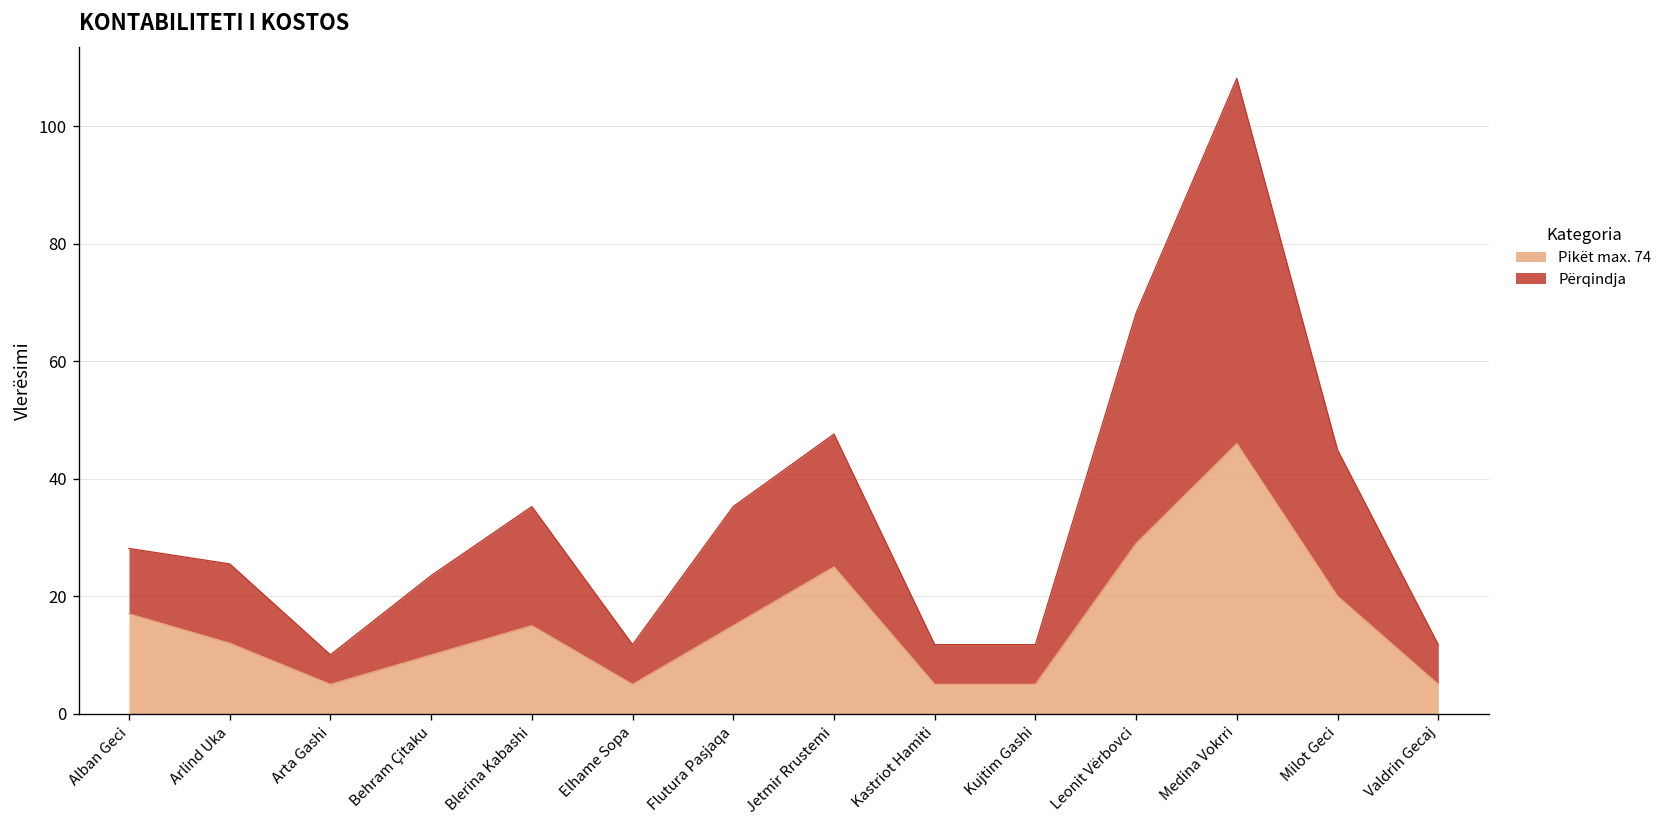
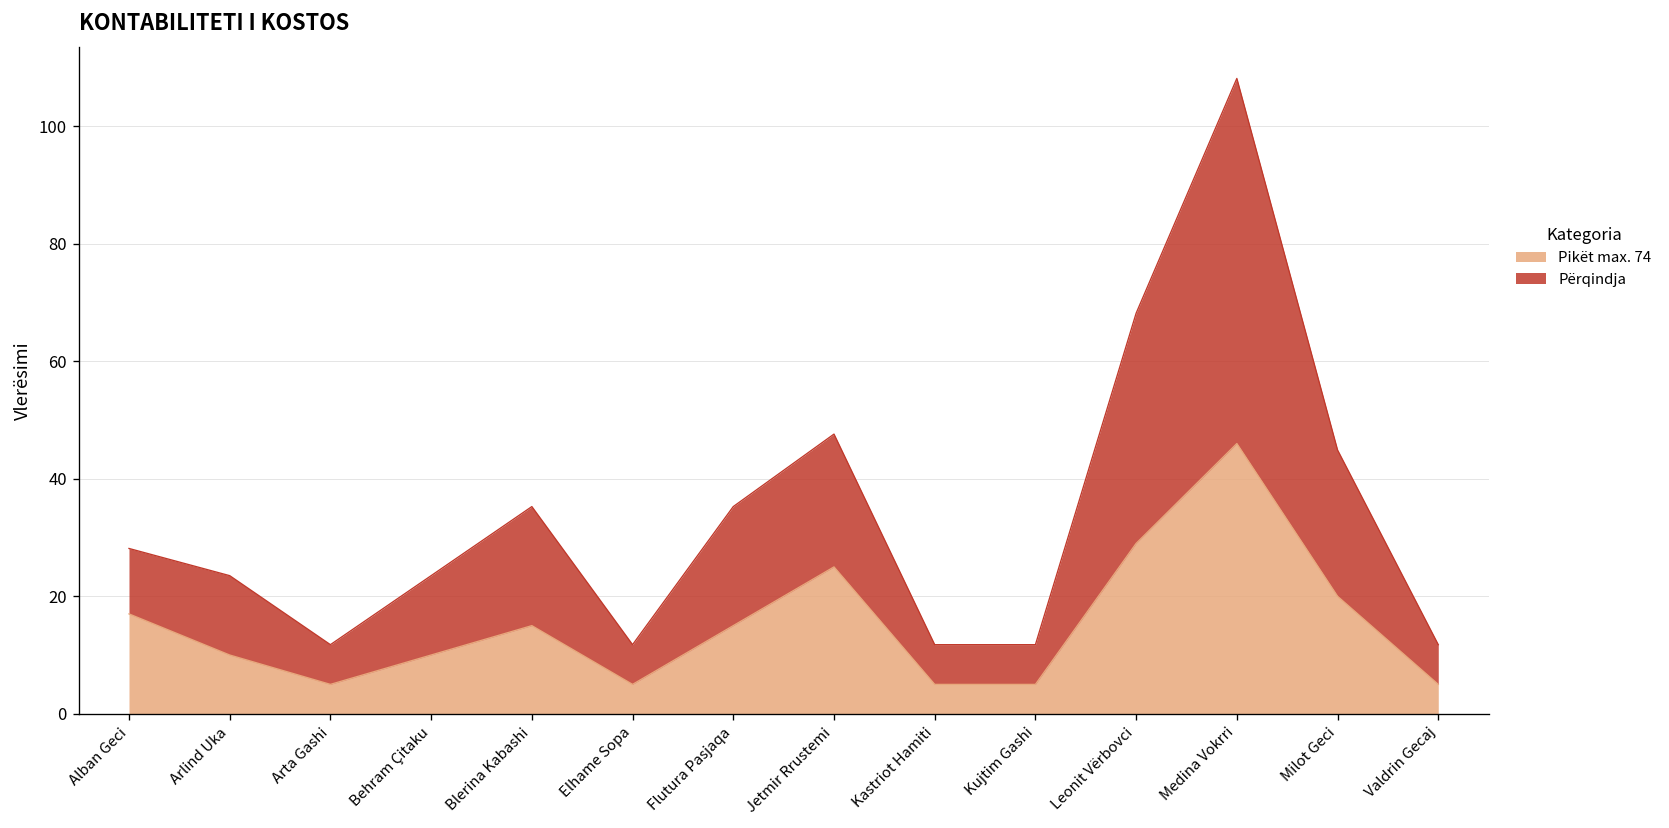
Pikët max. 74, Arlind Uka: 12 -> 10
Përqindja, Arta Gashi: 5 -> 7
